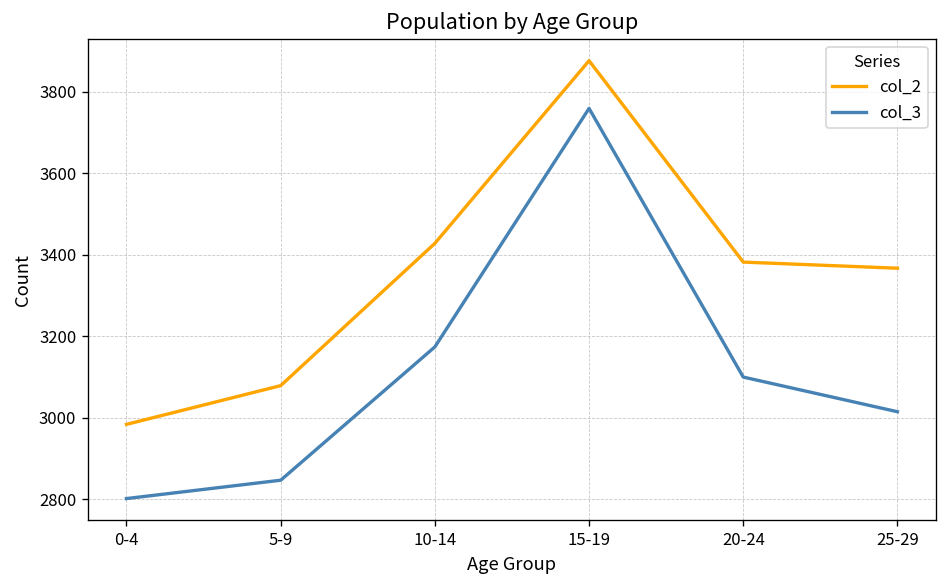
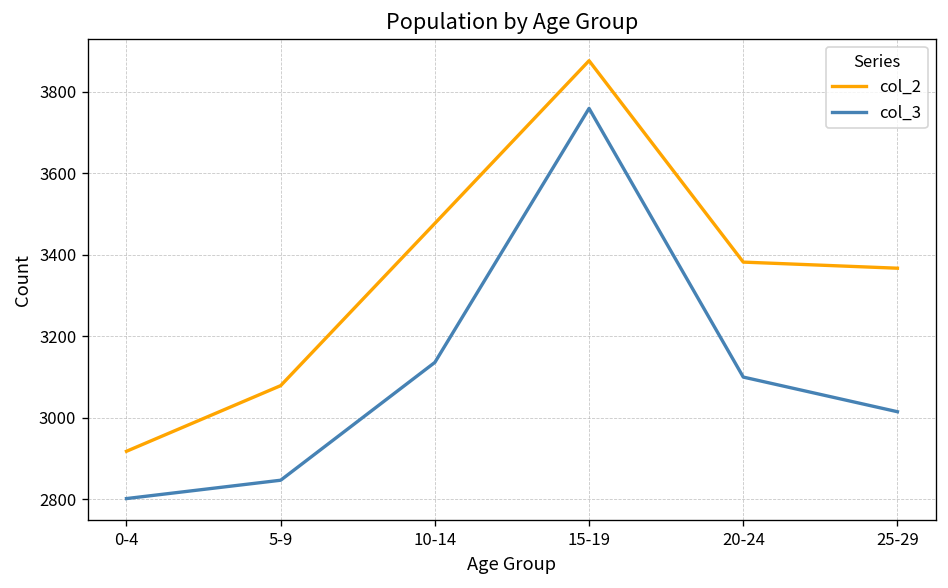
col_2, 0-4: 2980 -> 2920
col_2, 10-14: 3430 -> 3480
col_3, 10-14: 3170 -> 3140
